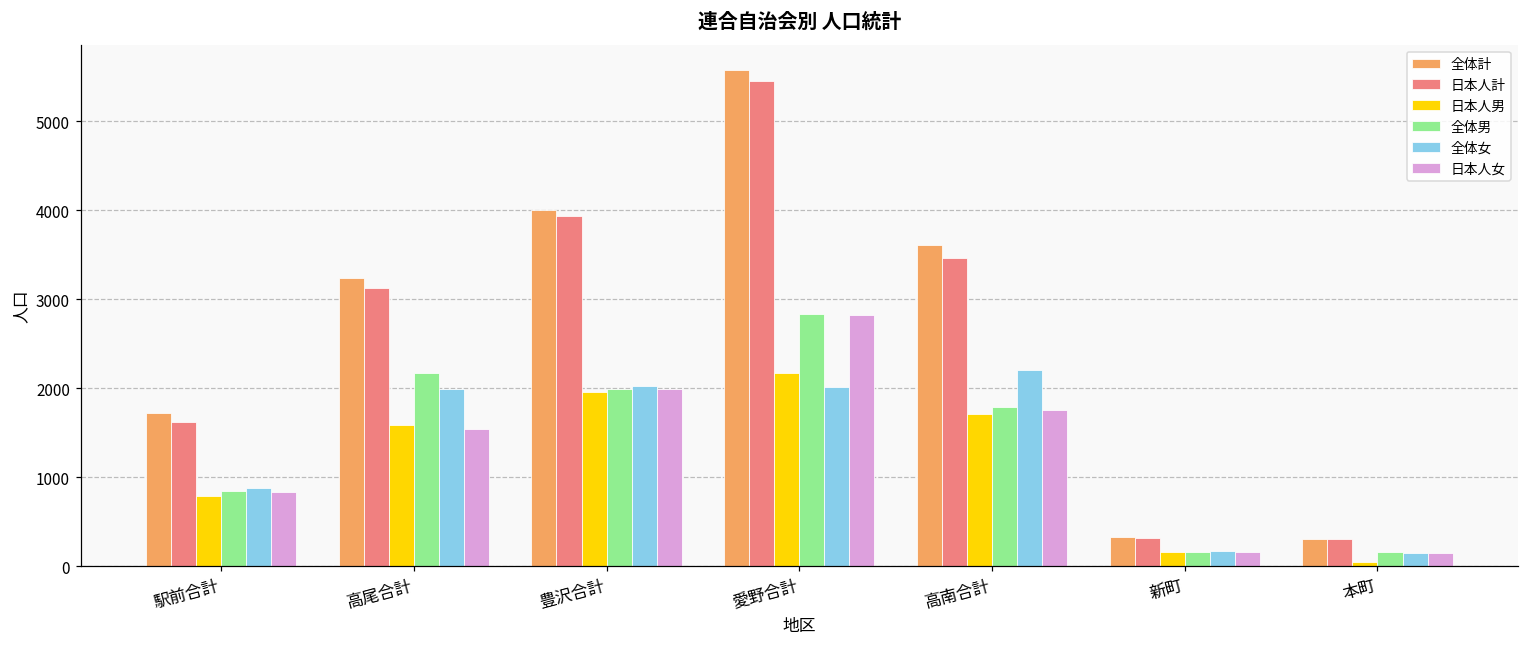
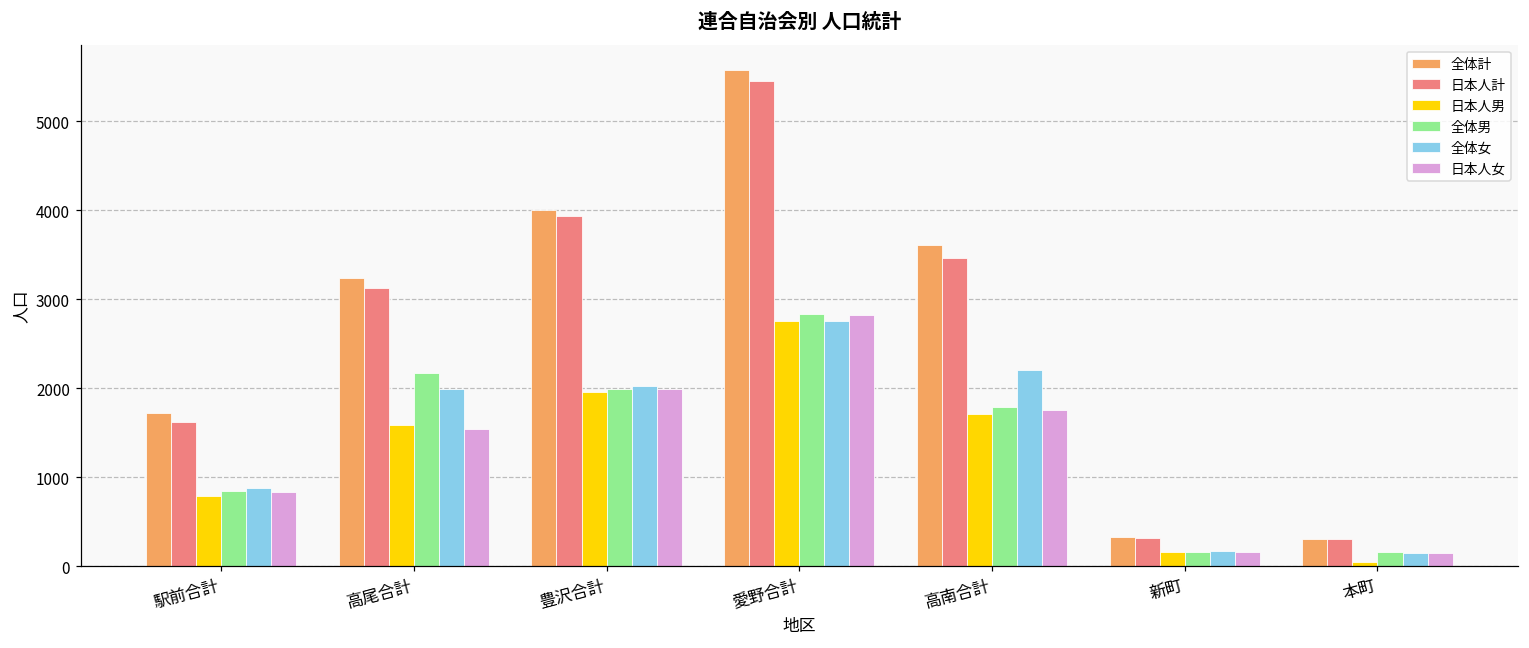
日本人男, 愛野合計: 2200 -> 2800
全体女, 愛野合計: 2000 -> 2800
